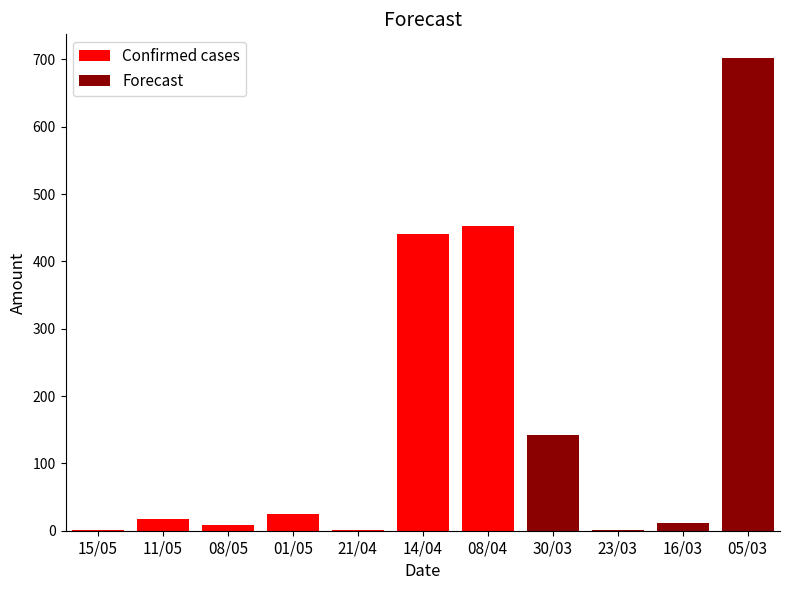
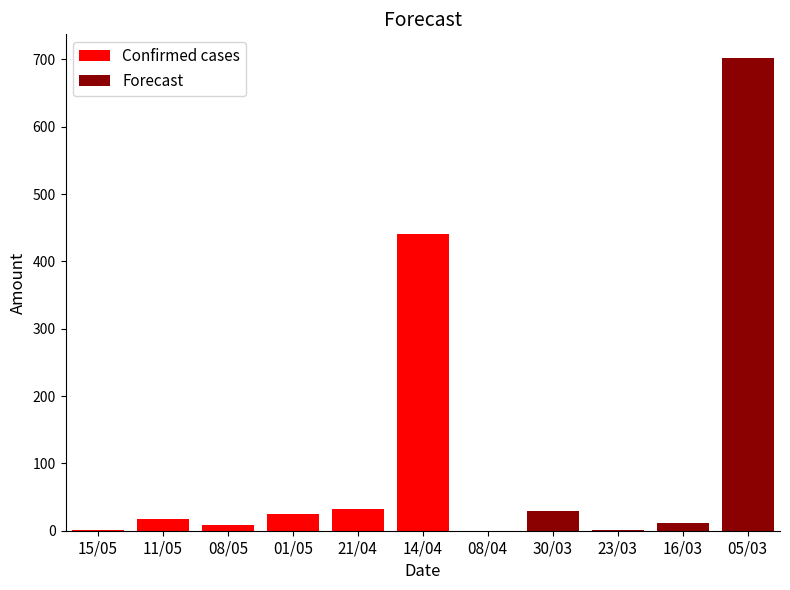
21/04: 0 -> 30
08/04: 450 -> 0
30/03: 140 -> 30
